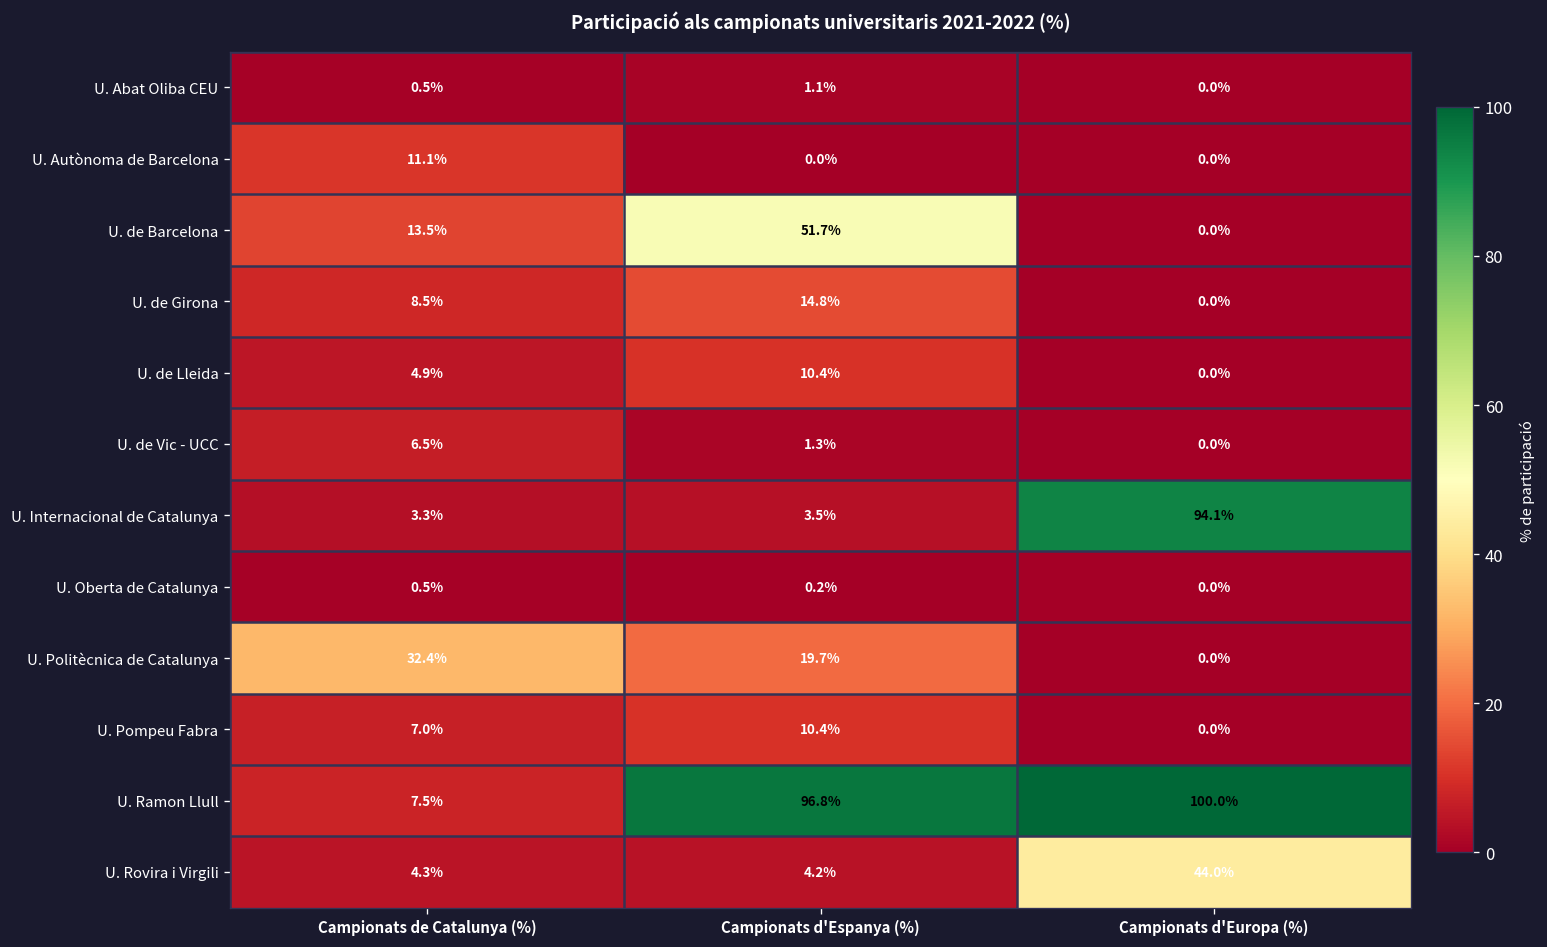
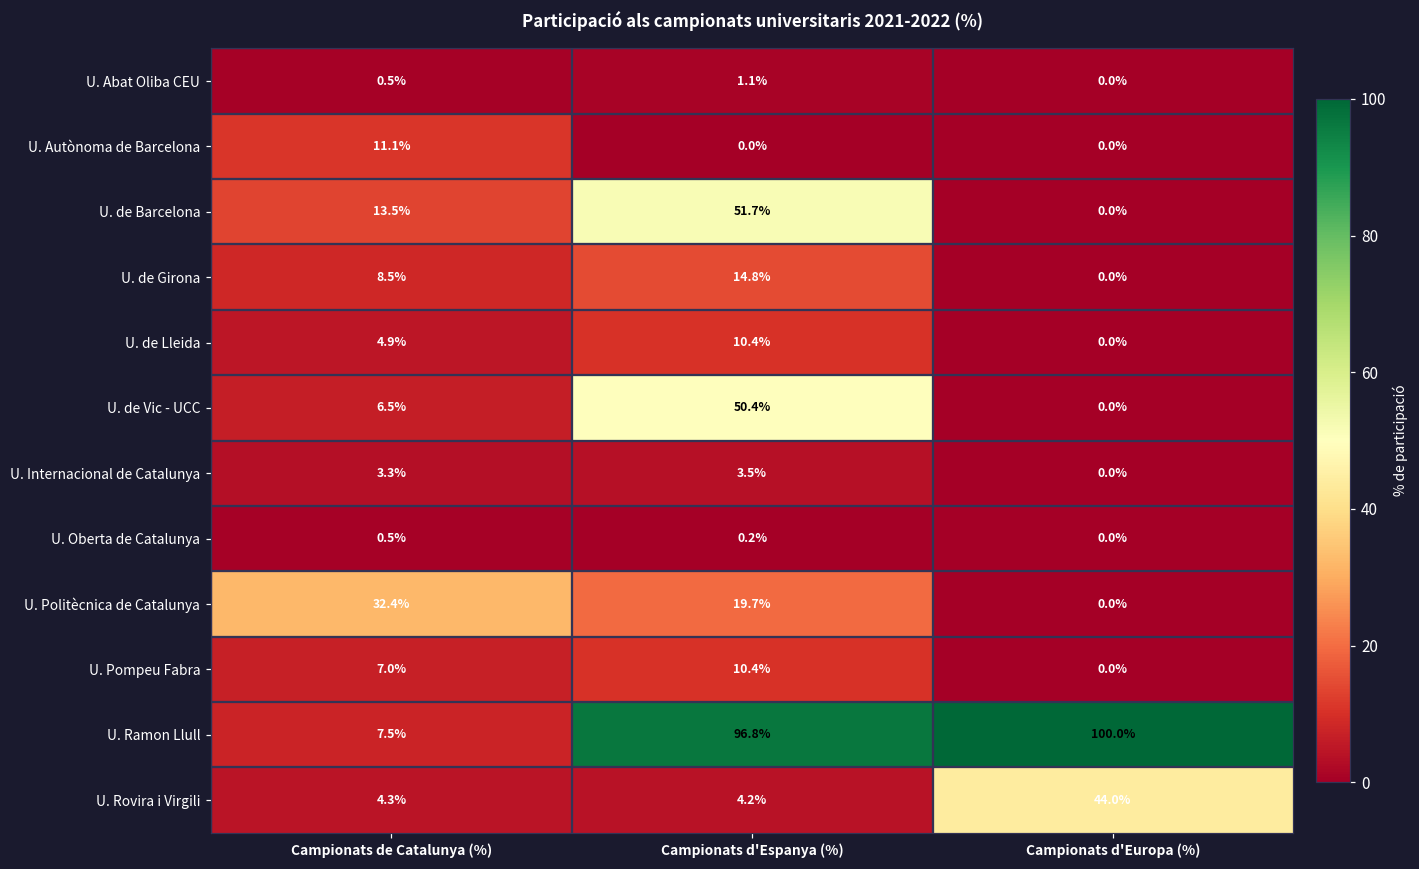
U. de Vic - UCC, Campionats d'Espanya (%): 1.3% -> 50.4%
U. Internacional de Catalunya, Campionats d'Europa (%): 94.1% -> 0.0%
